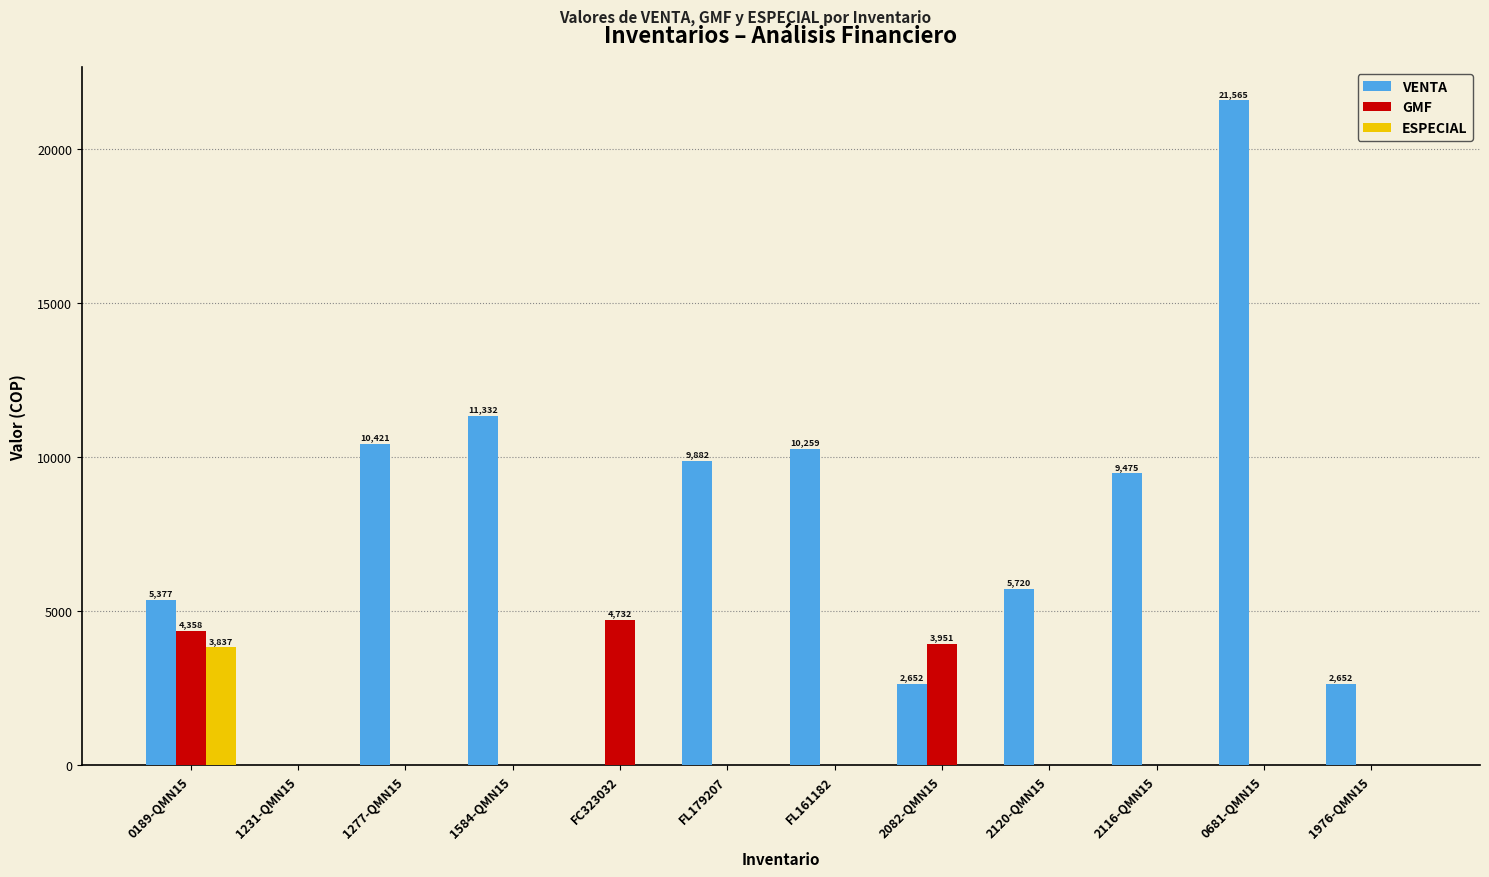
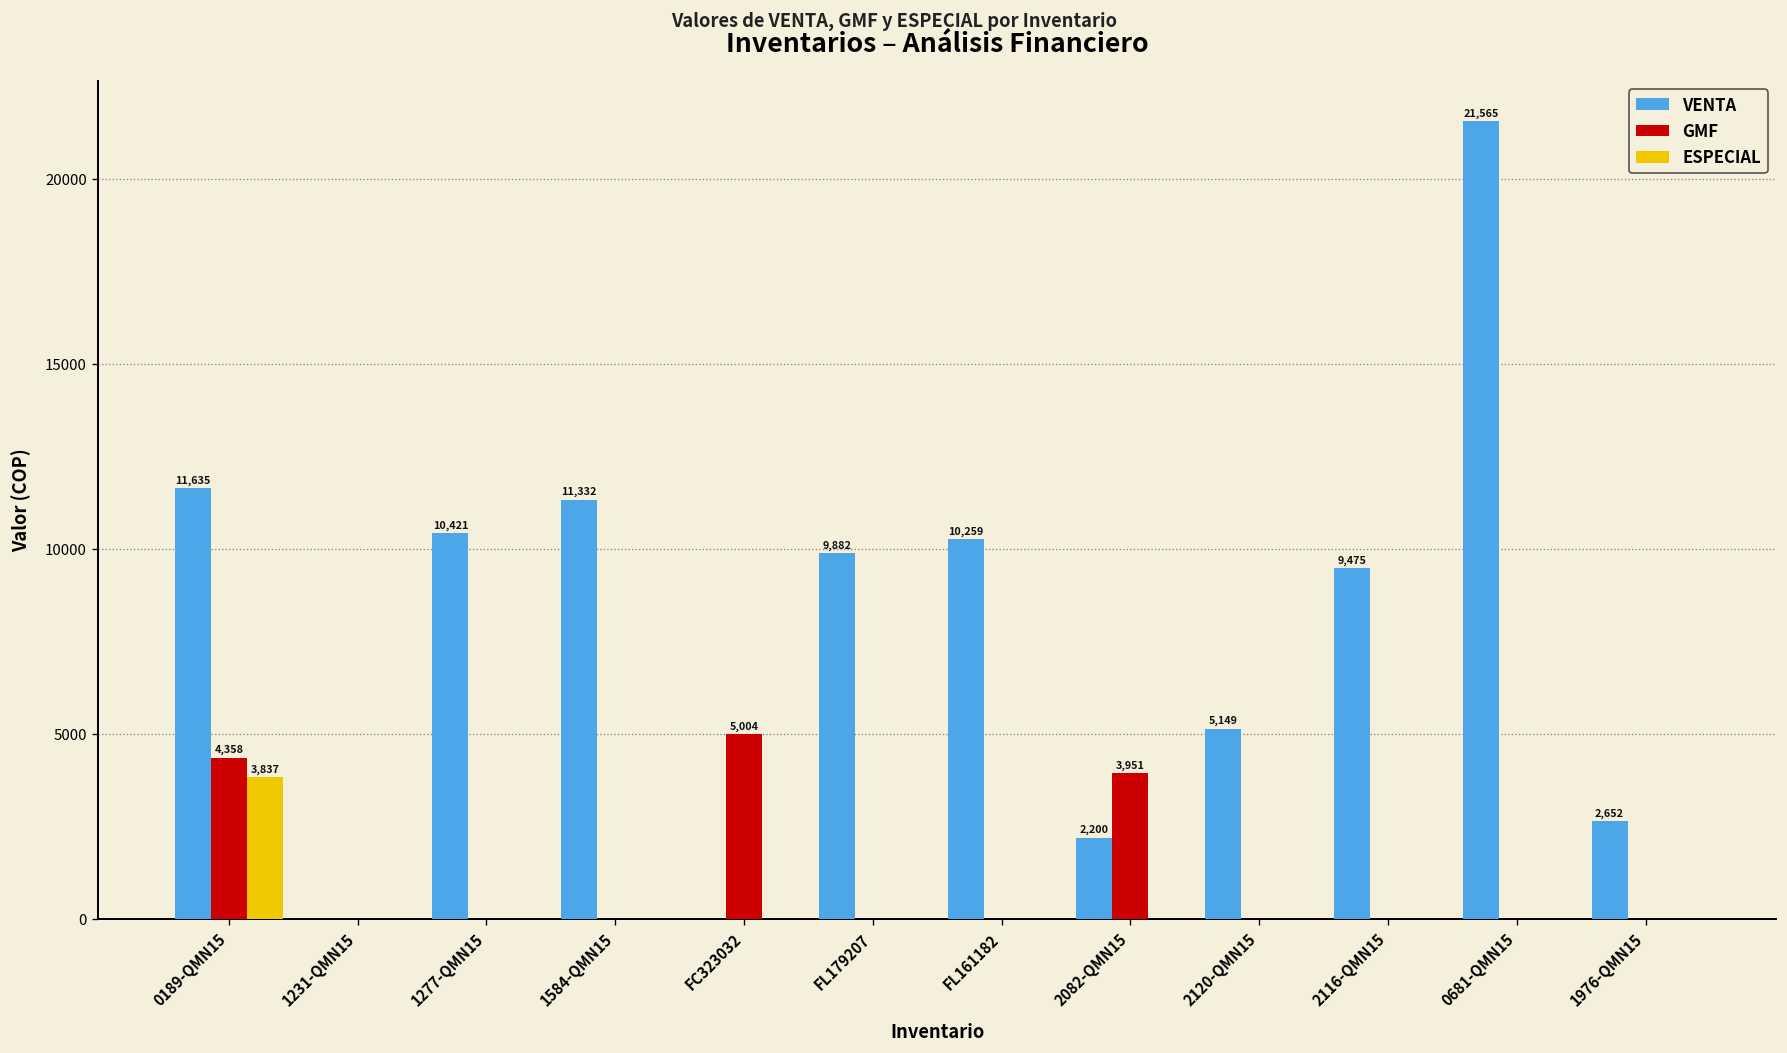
VENTA, 0189-QMN15: 5,377 -> 11,635
GMF, FC323032: 4,732 -> 5,004
VENTA, 2082-QMN15: 2,652 -> 2,200
VENTA, 2120-QMN15: 5,720 -> 5,149
